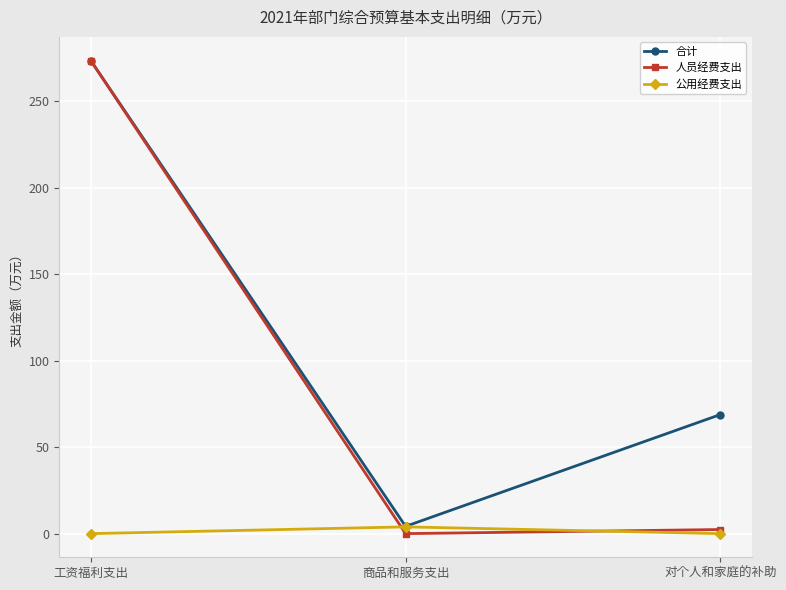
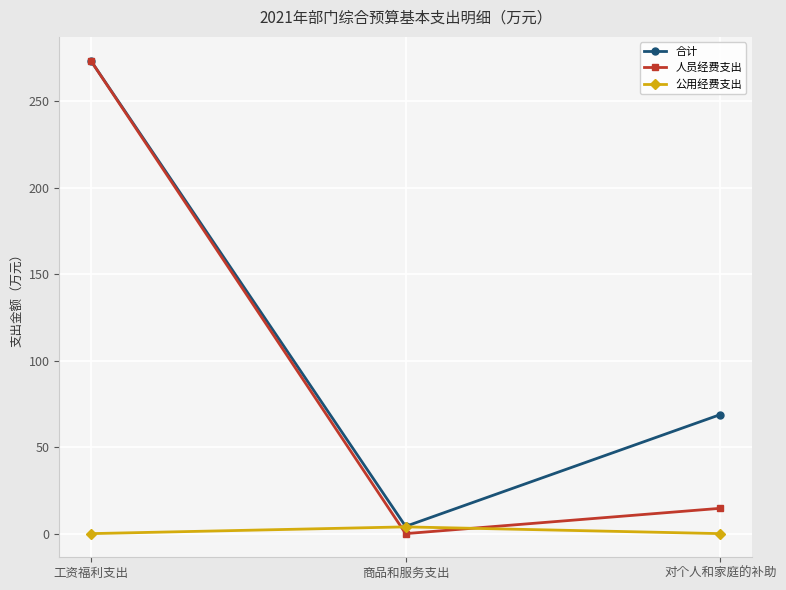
人员经费支出, 对个人和家庭的补助: 2 -> 15
